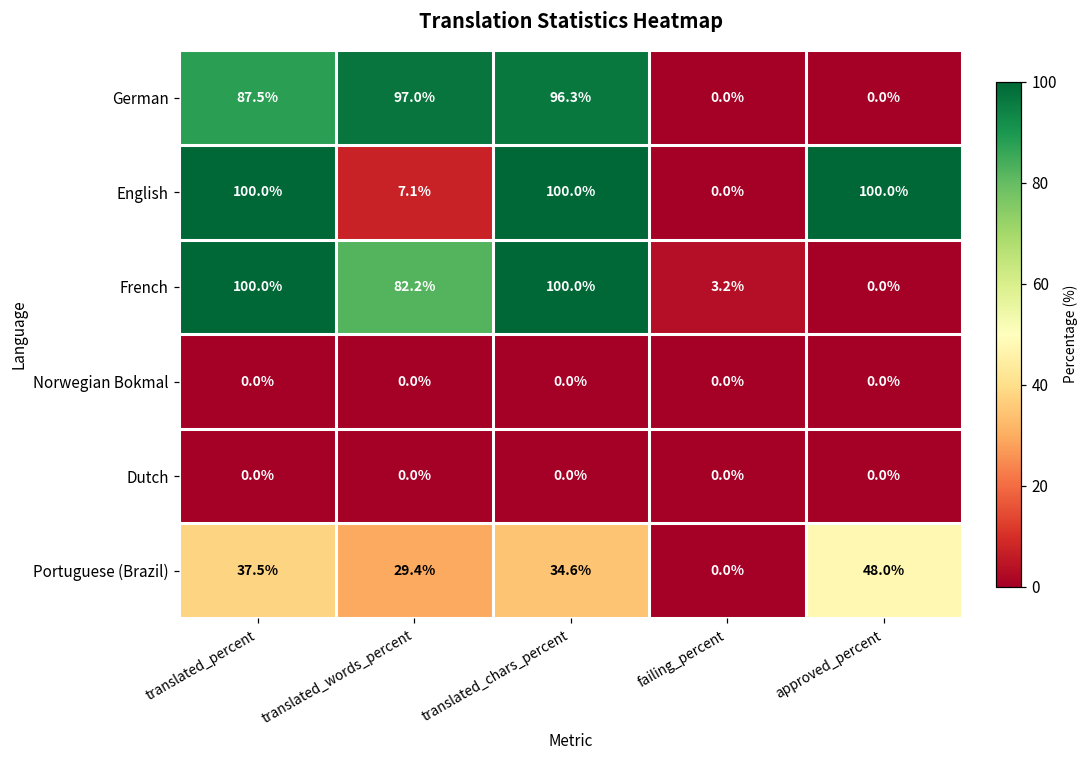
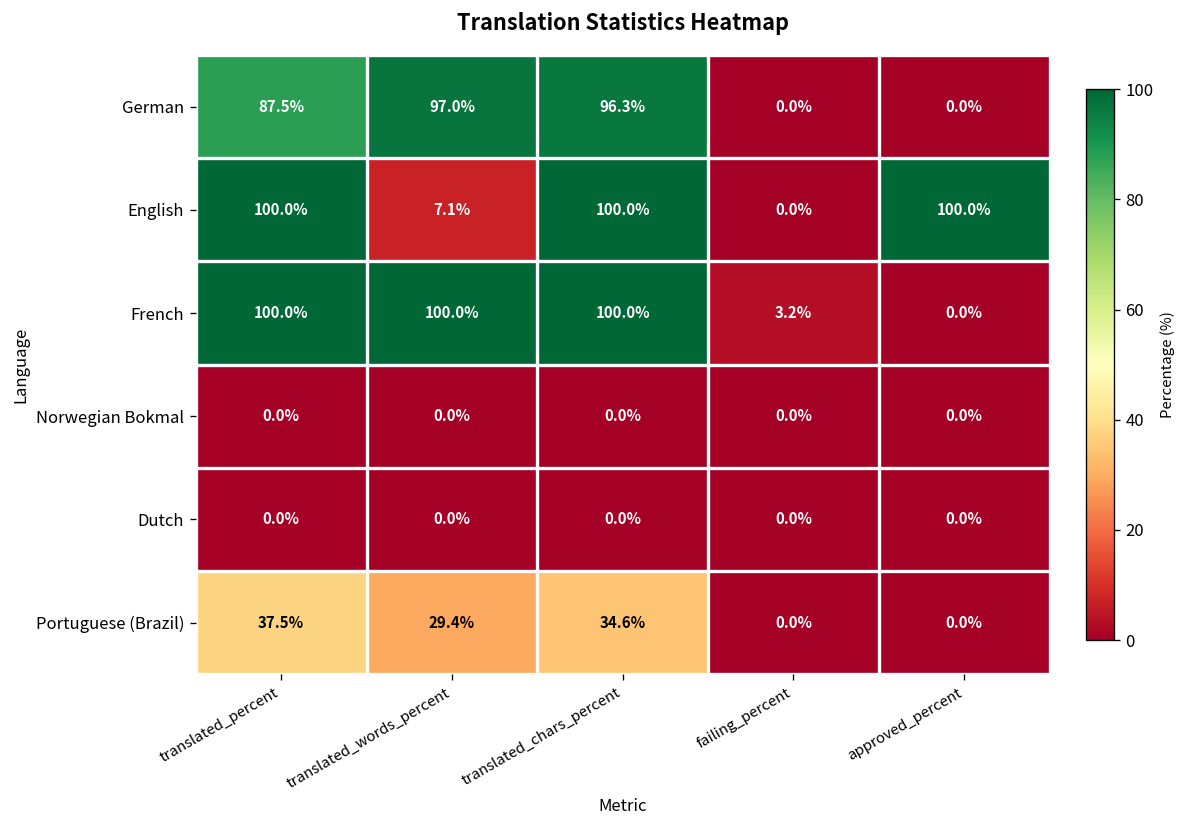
French, translated_words_percent: 82.2% -> 100.0%
Portuguese (Brazil), approved_percent: 48.0% -> 0.0%
